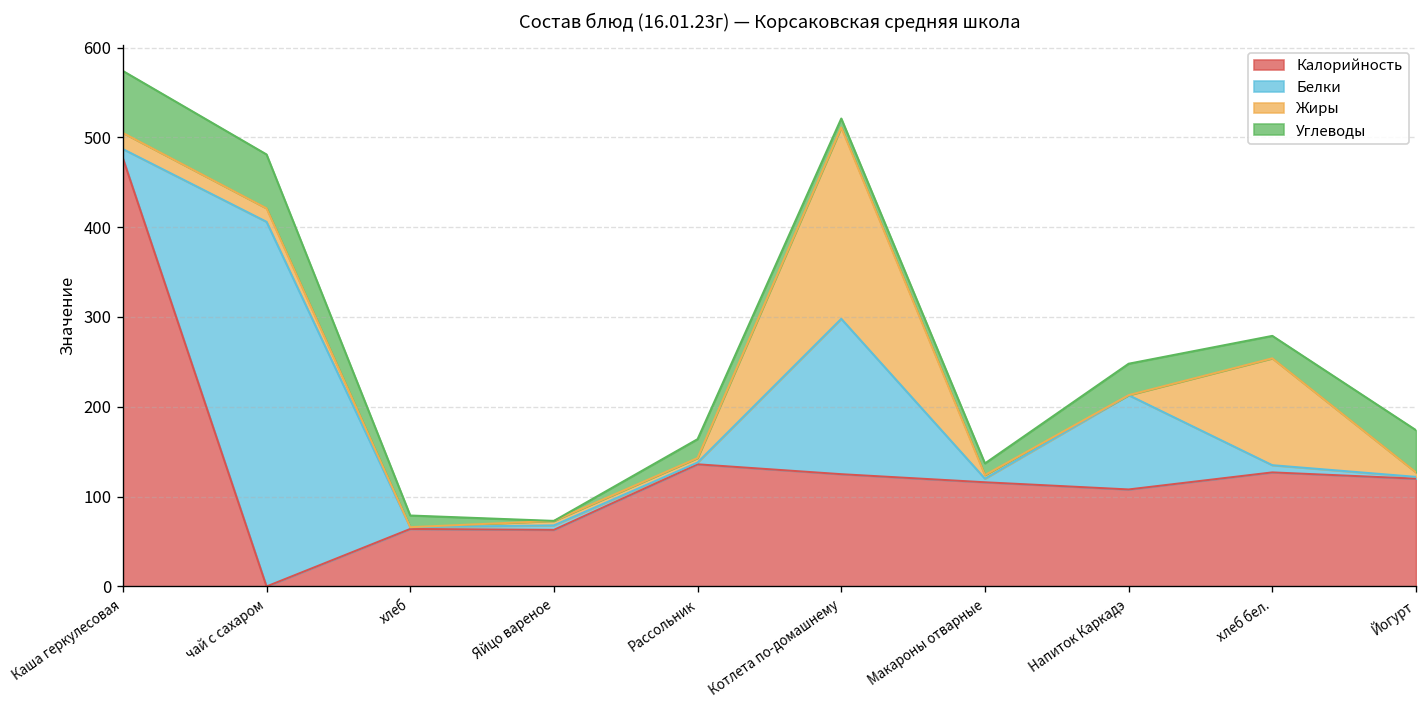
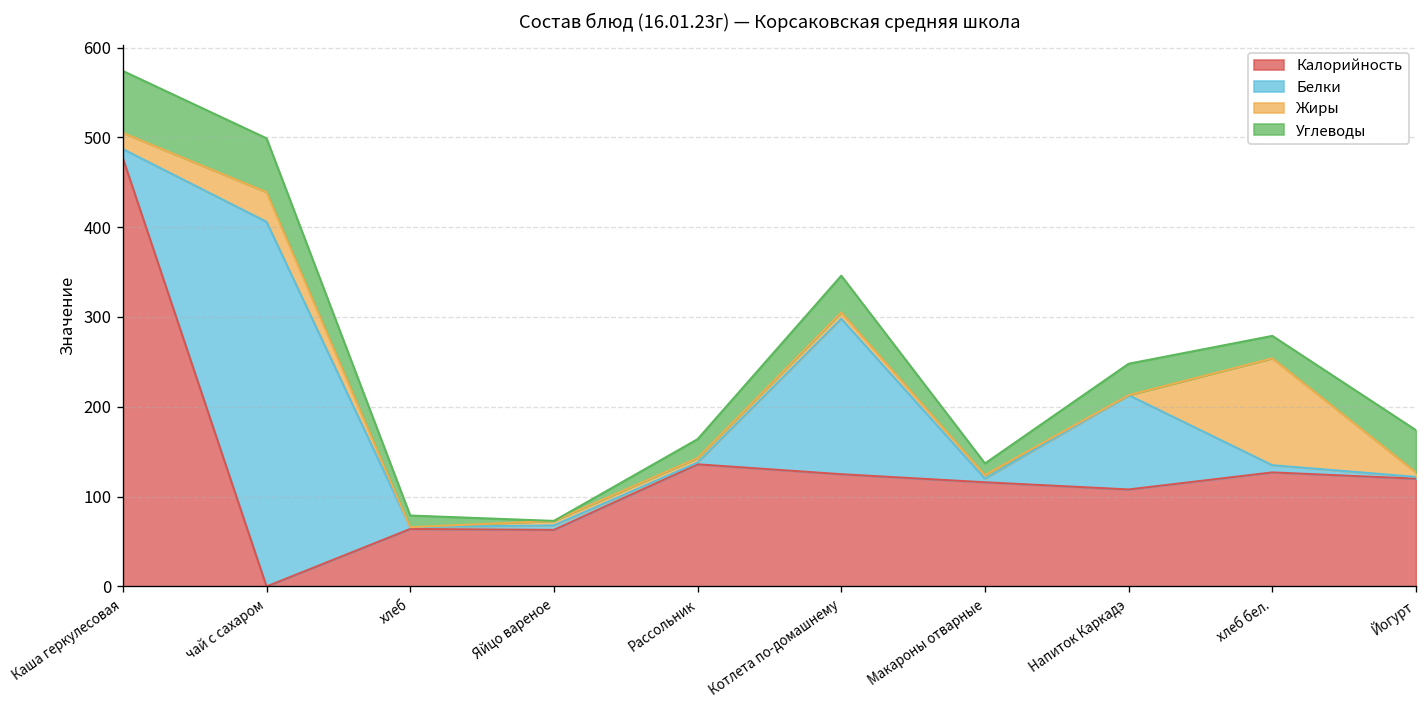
Жиры, чай с сахаром: 20 -> 30
Жиры, Котлета по-домашнему: 210 -> 10
Углеводы, Котлета по-домашнему: 10 -> 40
